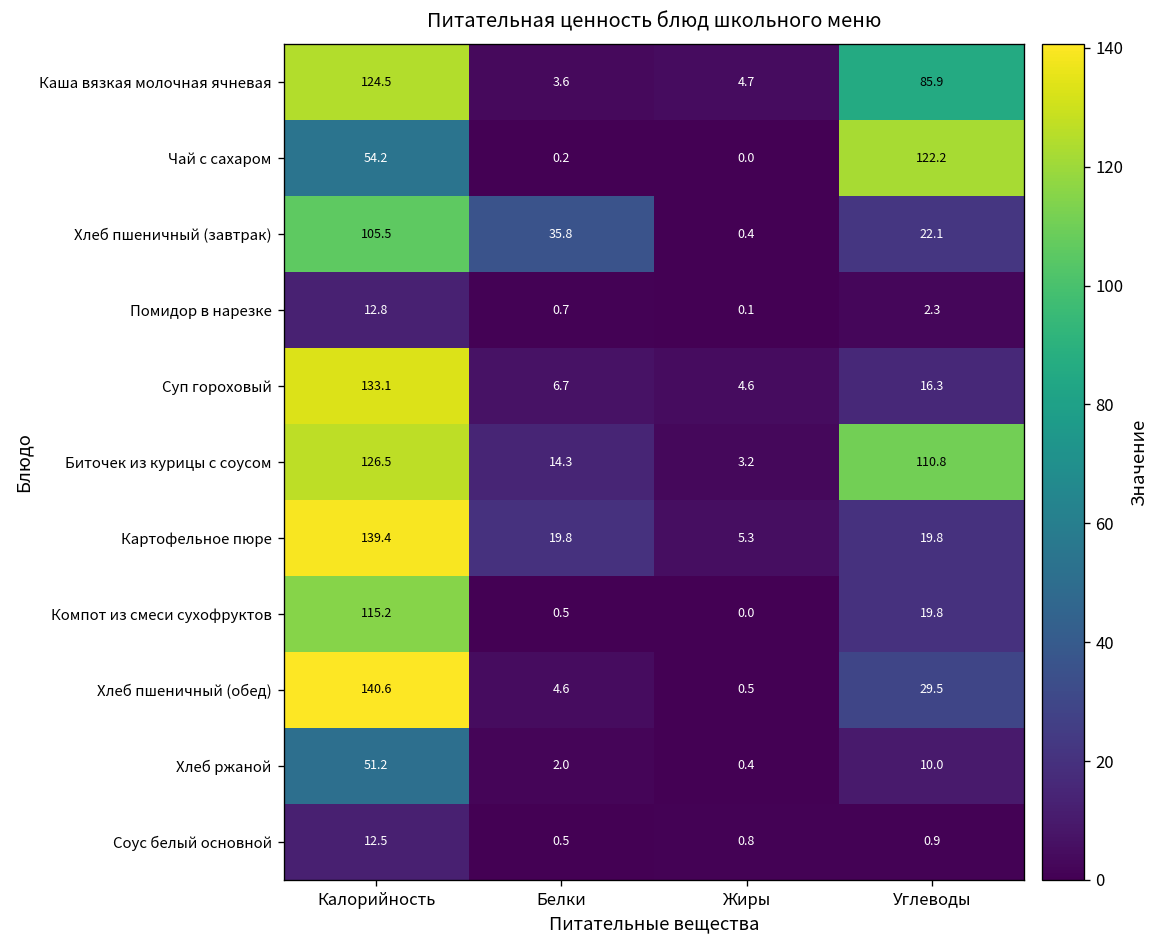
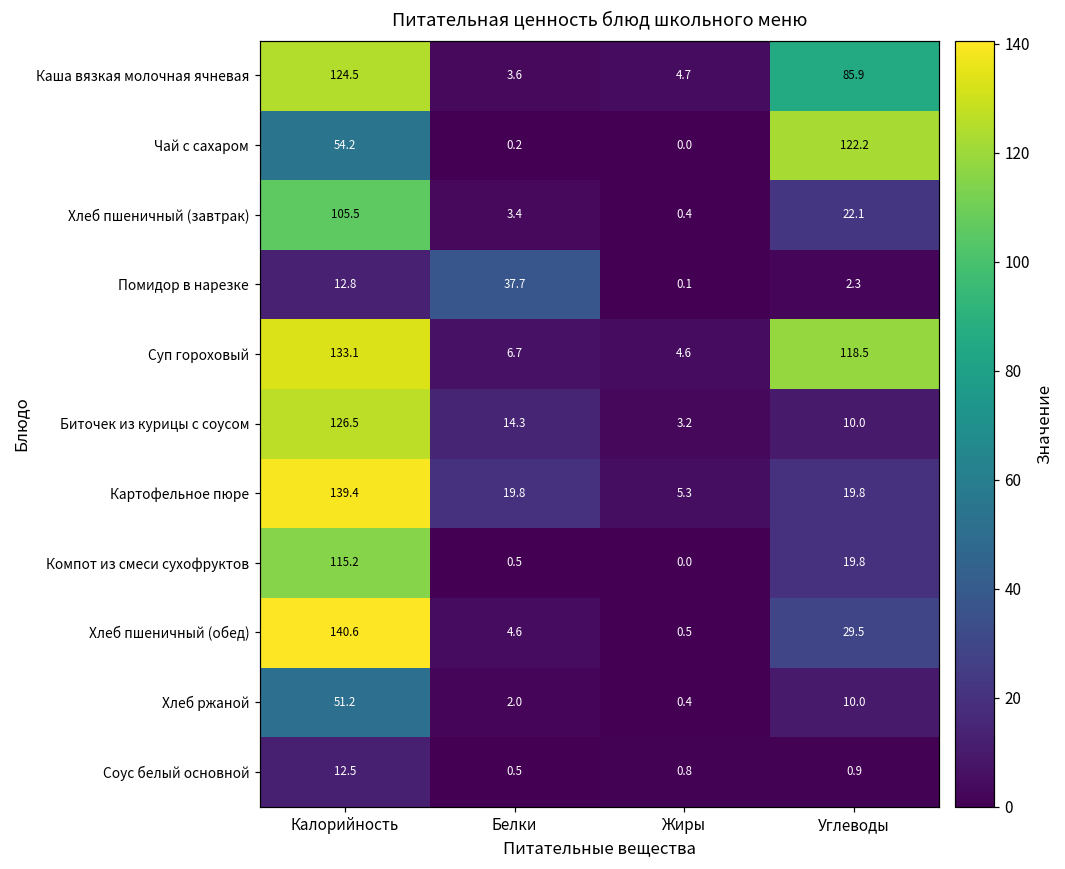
Хлеб пшеничный (завтрак), Белки: 35.8 -> 3.4
Помидор в нарезке, Белки: 0.7 -> 37.7
Суп гороховый, Углеводы: 16.3 -> 118.5
Биточек из курицы с соусом, Углеводы: 110.8 -> 10.0
